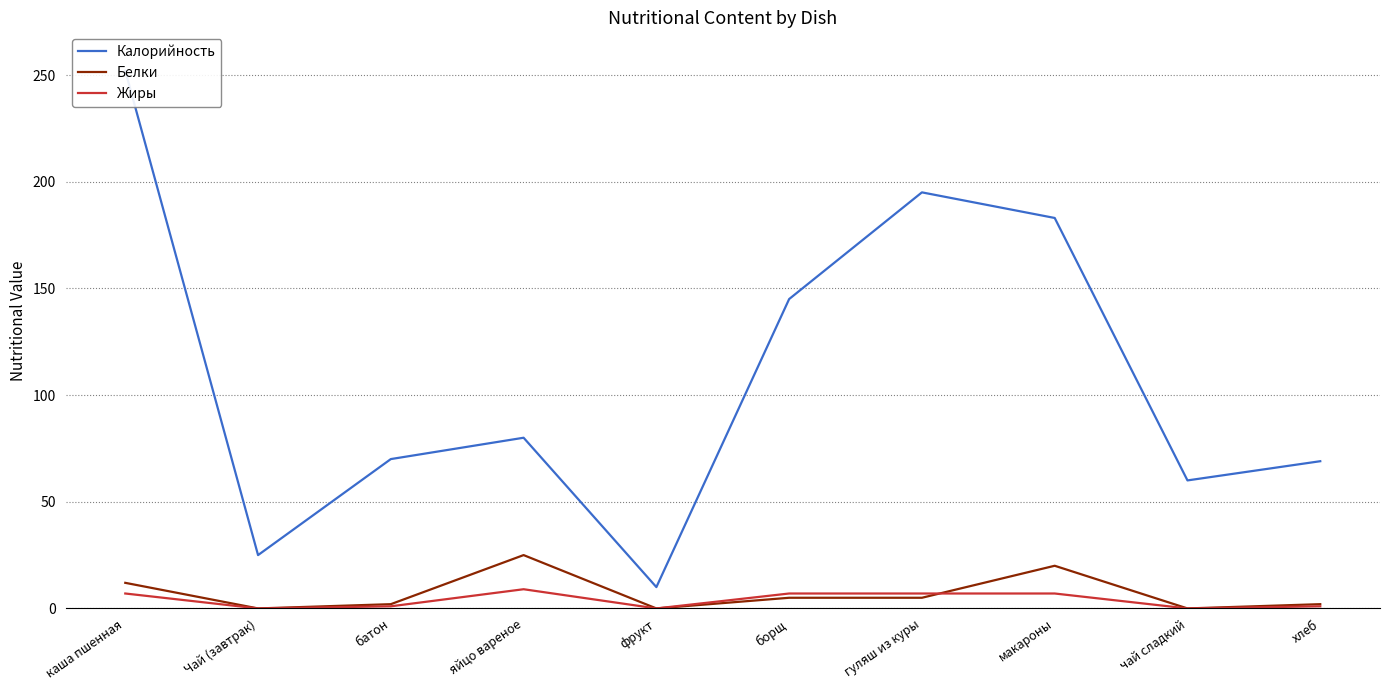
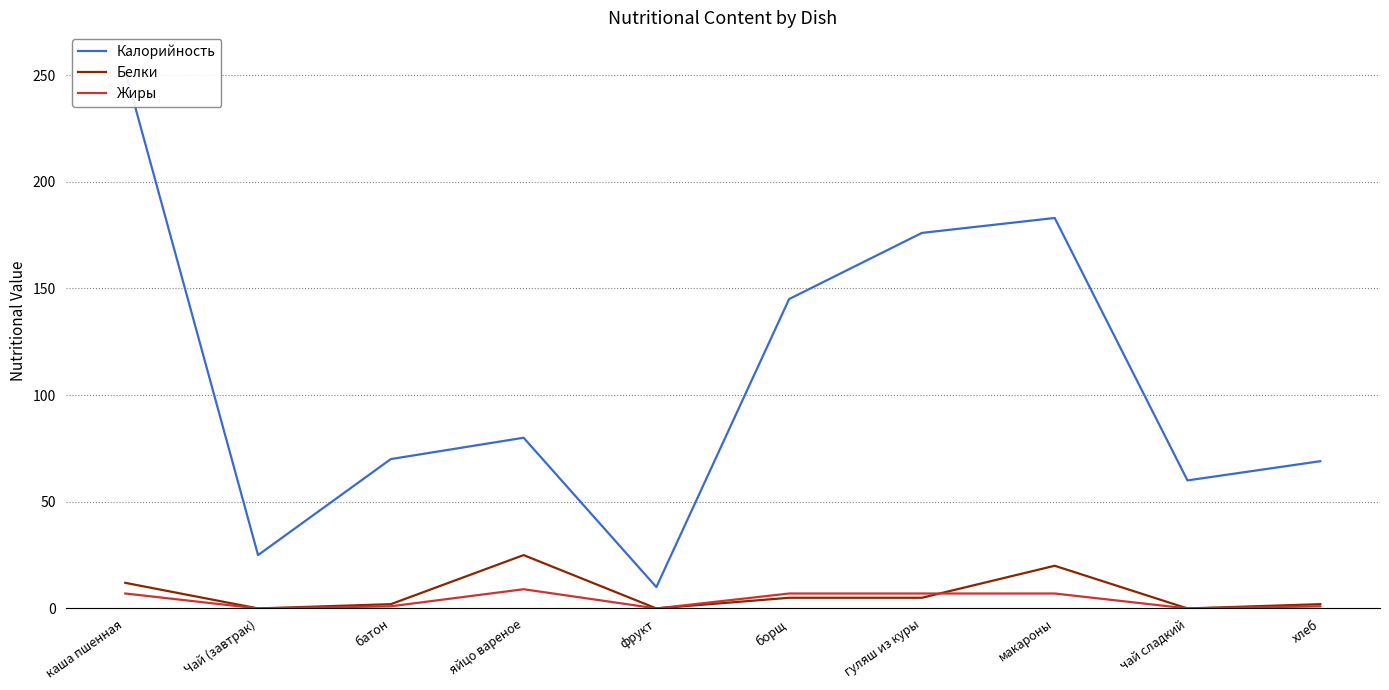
Калорийность, гуляш из куры: 195 -> 176
